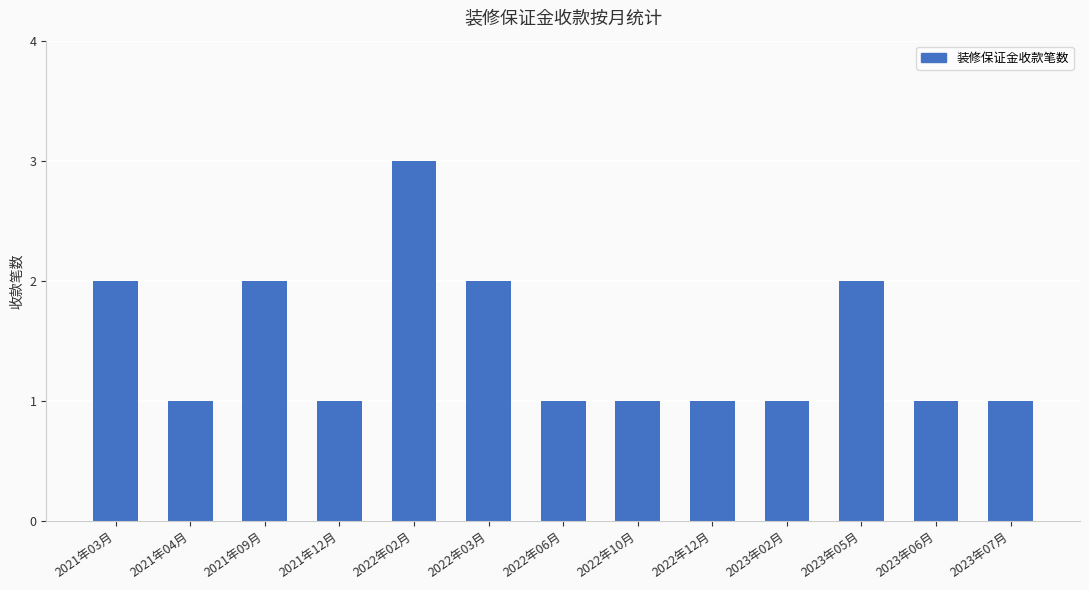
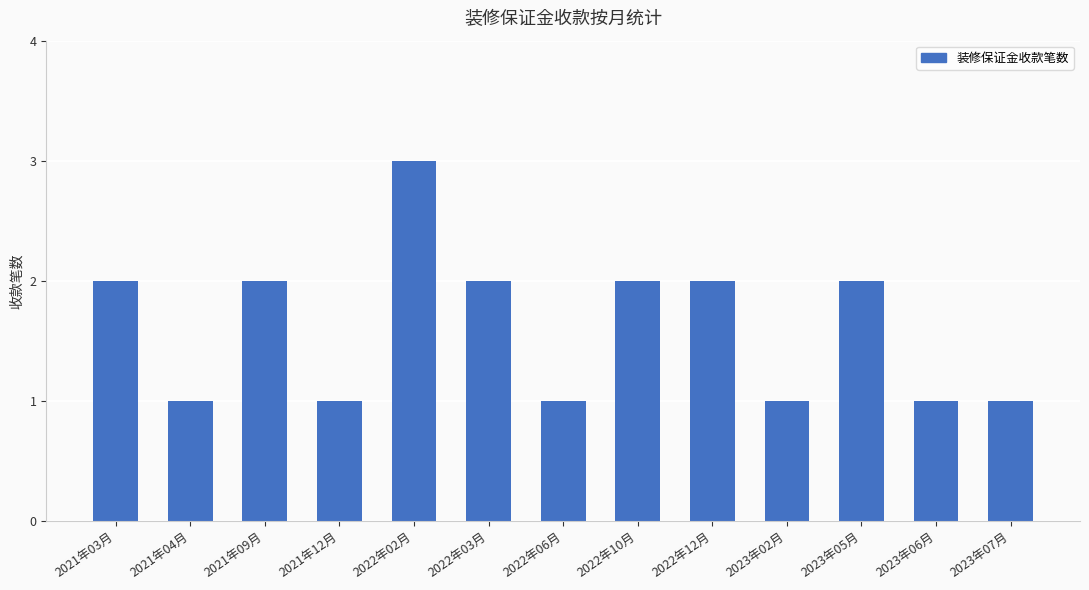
2022年10月: 1 -> 2
2022年12月: 1 -> 2
